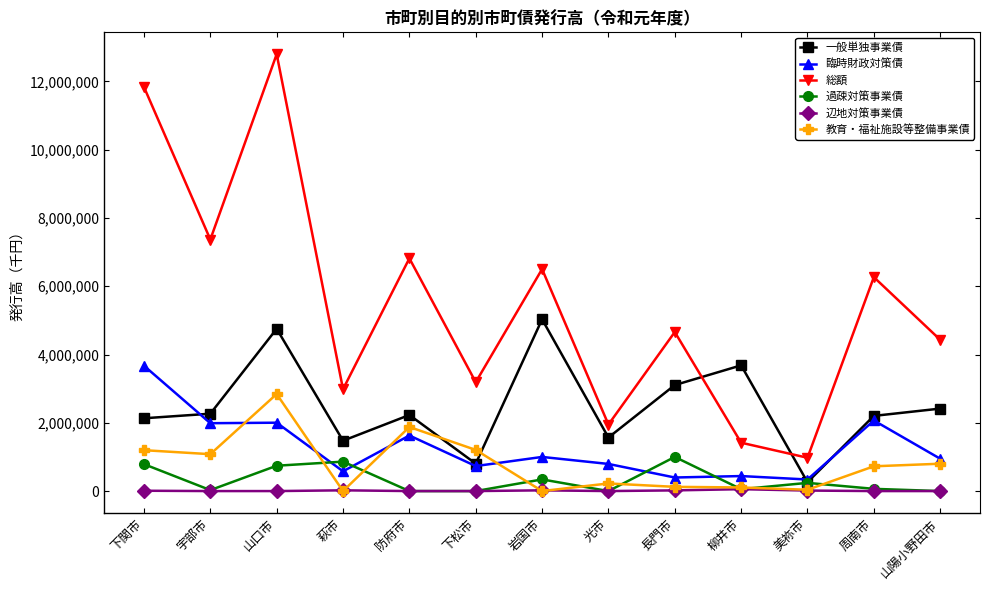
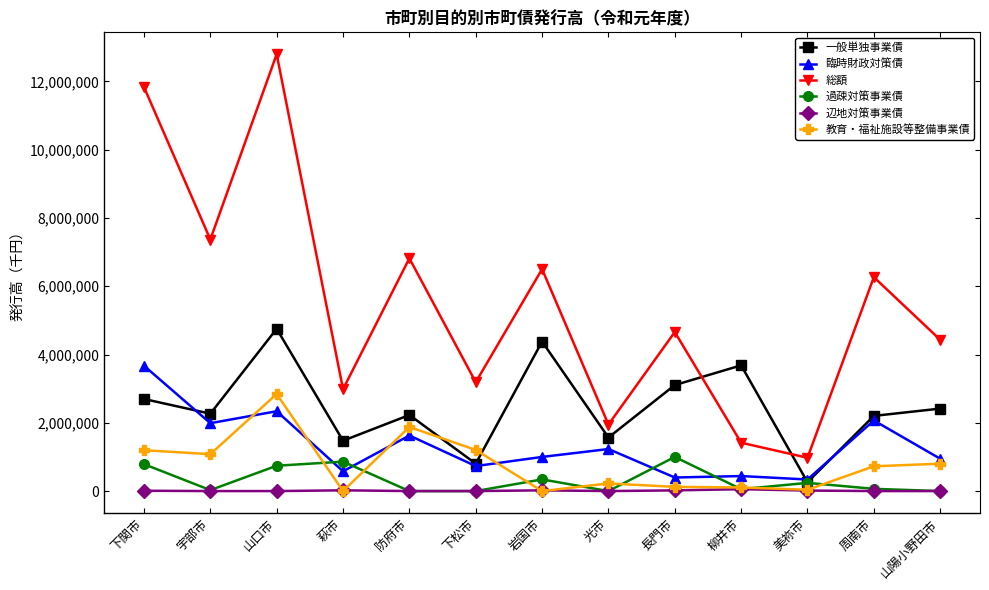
一般単独事業債, 下関市: 2,100,000 -> 2,700,000
臨時財政対策債, 山口市: 2,000,000 -> 2,300,000
一般単独事業債, 岩国市: 5,000,000 -> 4,400,000
臨時財政対策債, 光市: 800,000 -> 1,200,000
